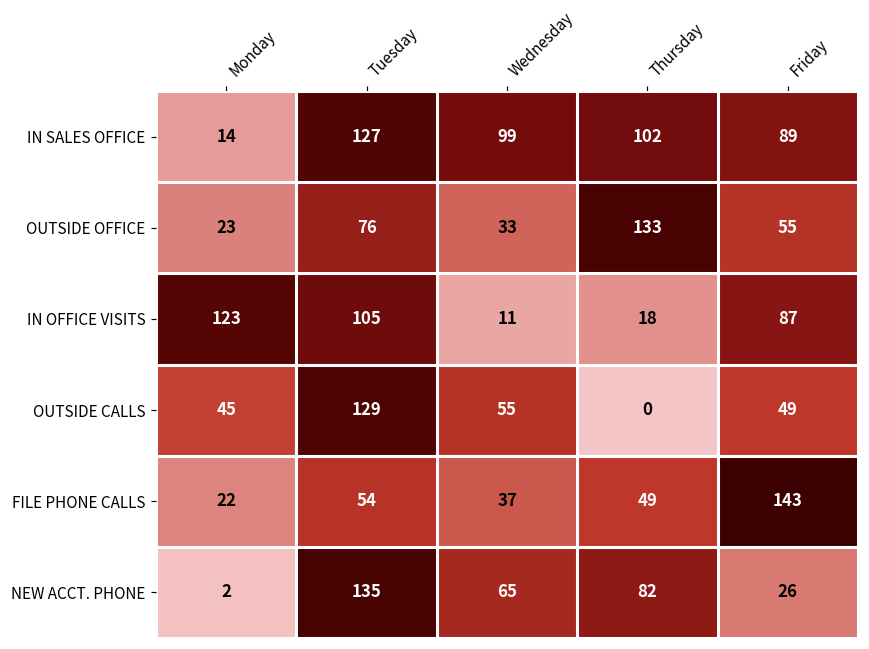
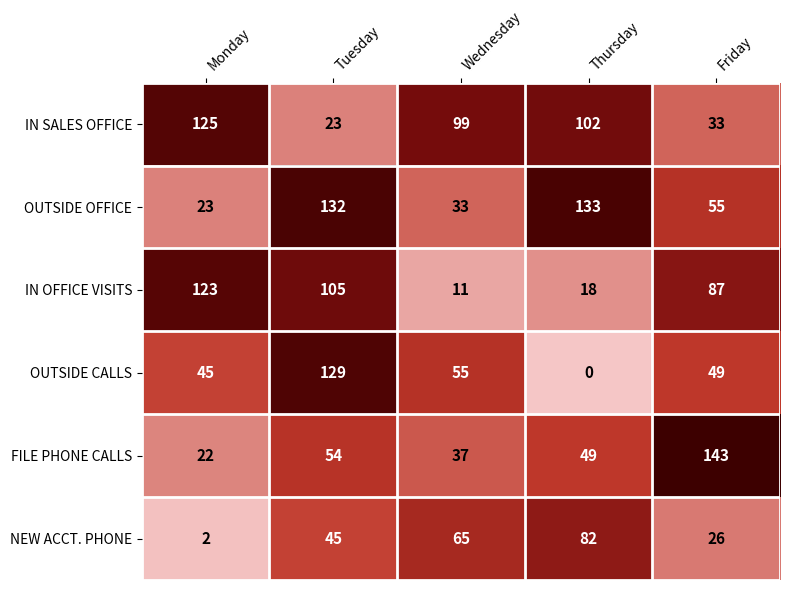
IN SALES OFFICE, Monday: 14 -> 125
IN SALES OFFICE, Tuesday: 127 -> 23
IN SALES OFFICE, Friday: 89 -> 33
OUTSIDE OFFICE, Tuesday: 76 -> 132
NEW ACCT. PHONE, Tuesday: 135 -> 45
